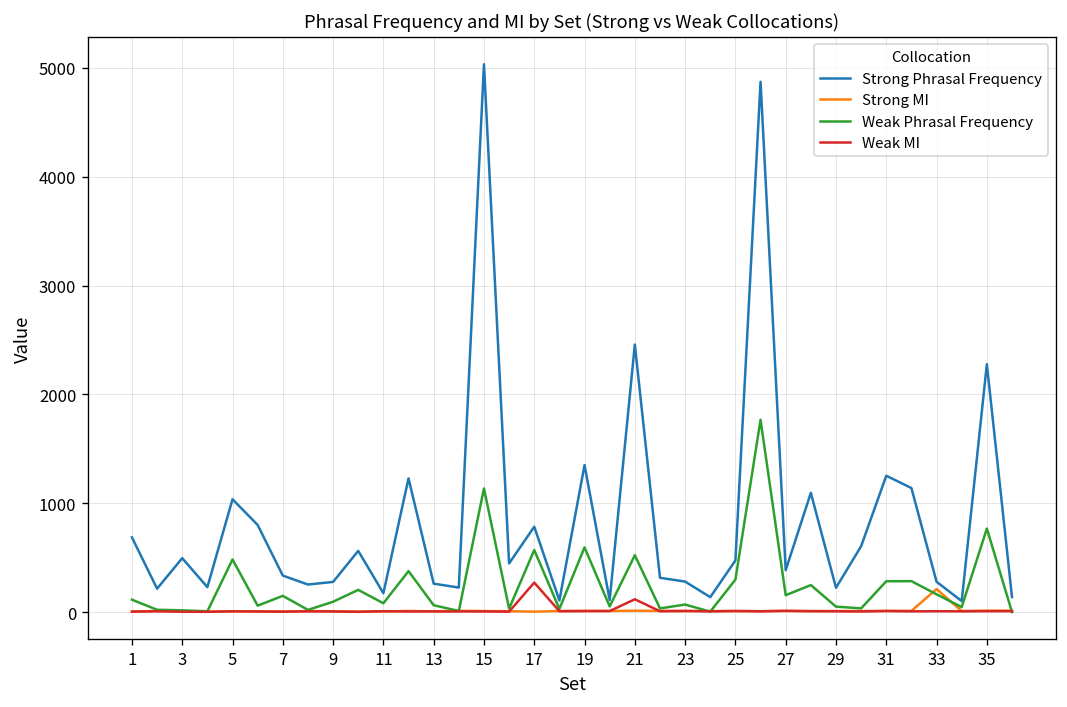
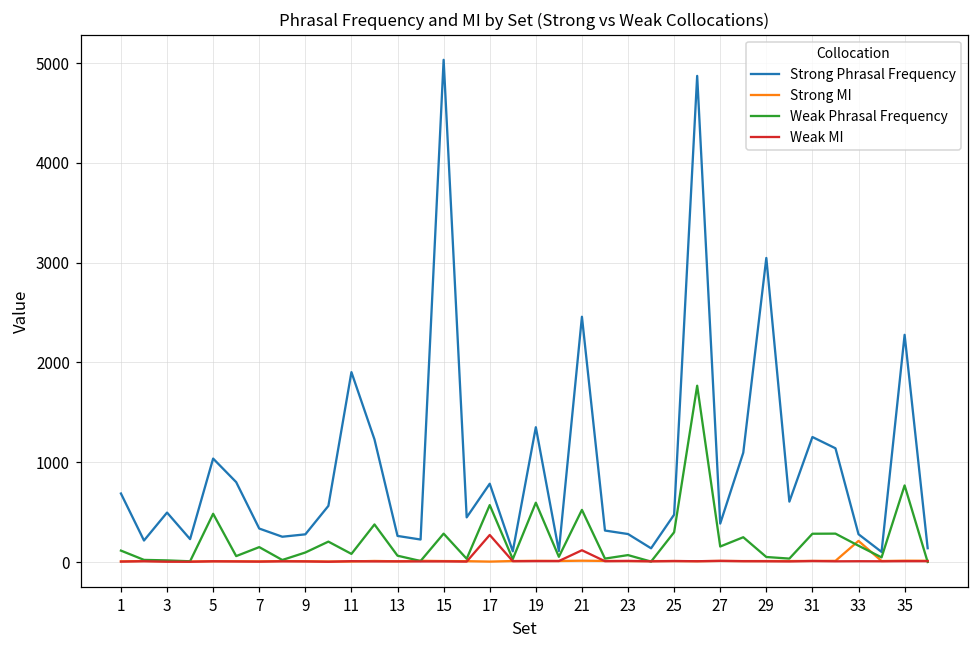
Strong Phrasal Frequency, 11: 200 -> 1900
Weak Phrasal Frequency, 15: 1100 -> 300
Strong Phrasal Frequency, 29: 200 -> 3000
